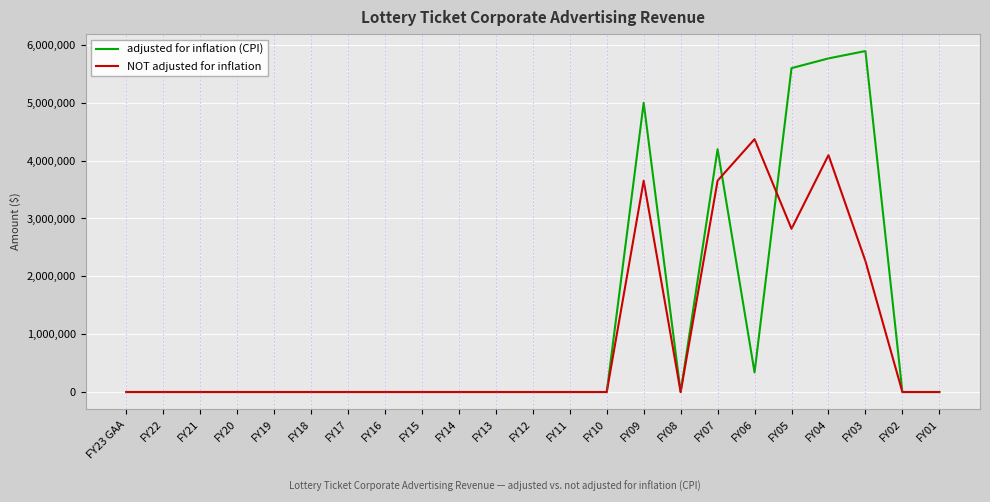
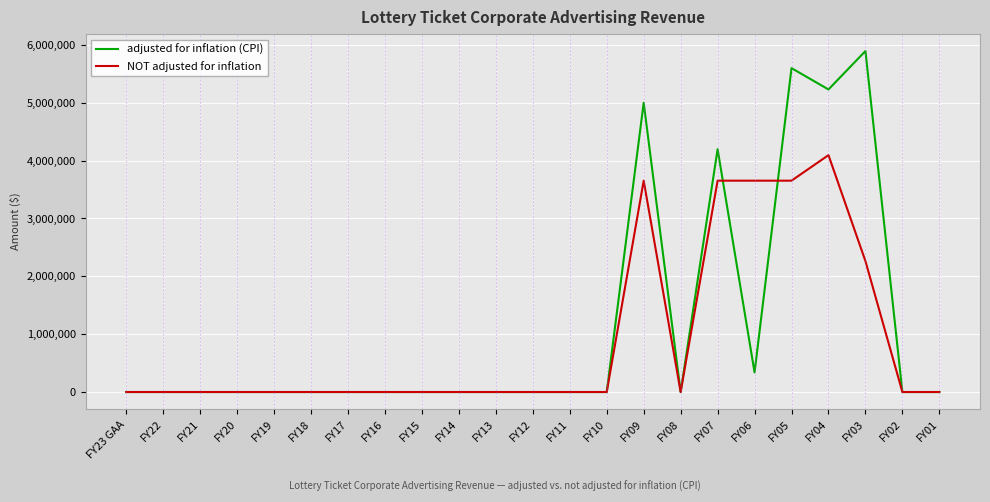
NOT adjusted for inflation, FY06: 4,400,000 -> 3,700,000
NOT adjusted for inflation, FY05: 2,800,000 -> 3,700,000
adjusted for inflation (CPI), FY04: 5,800,000 -> 5,200,000
